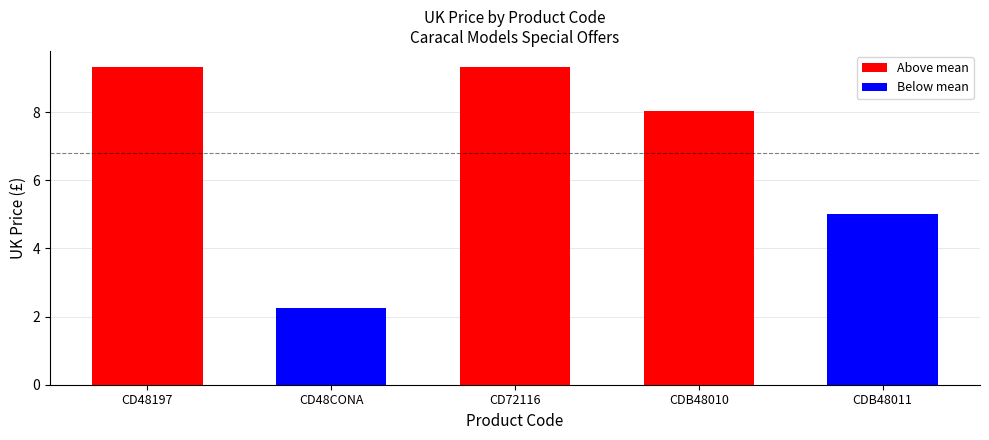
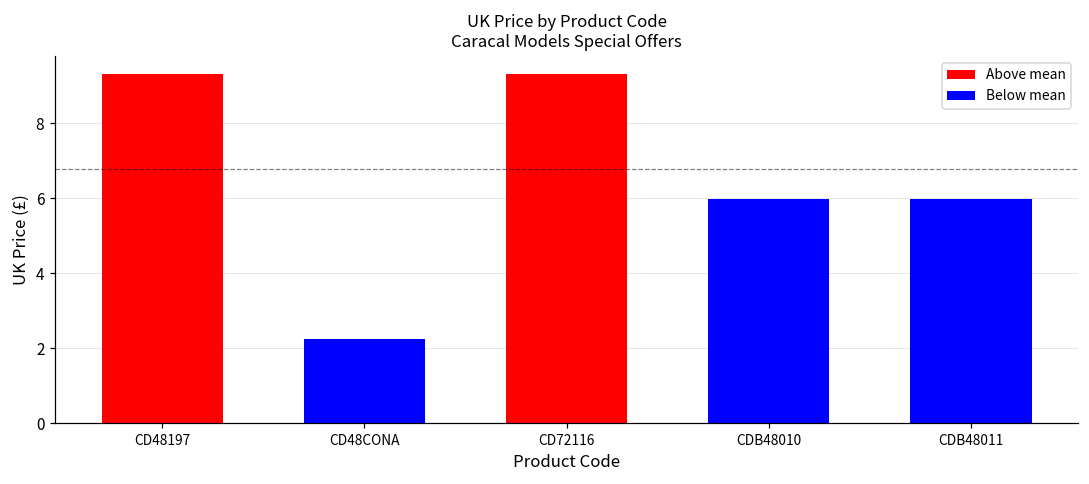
CDB48010: 8.0 -> 6.0
CDB48011: 5.0 -> 6.0
